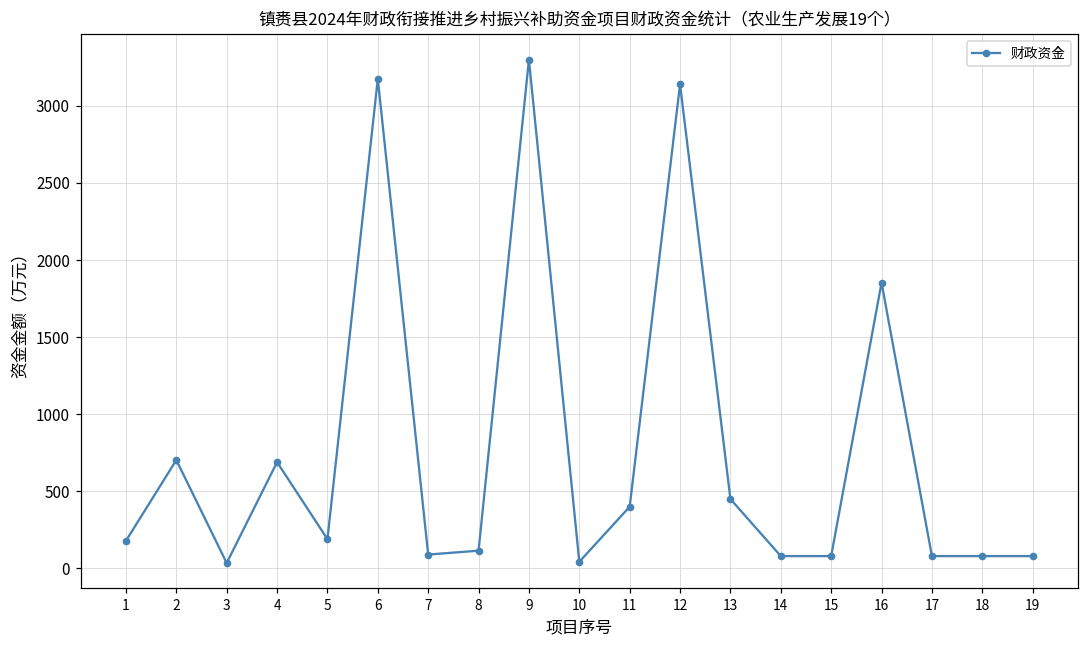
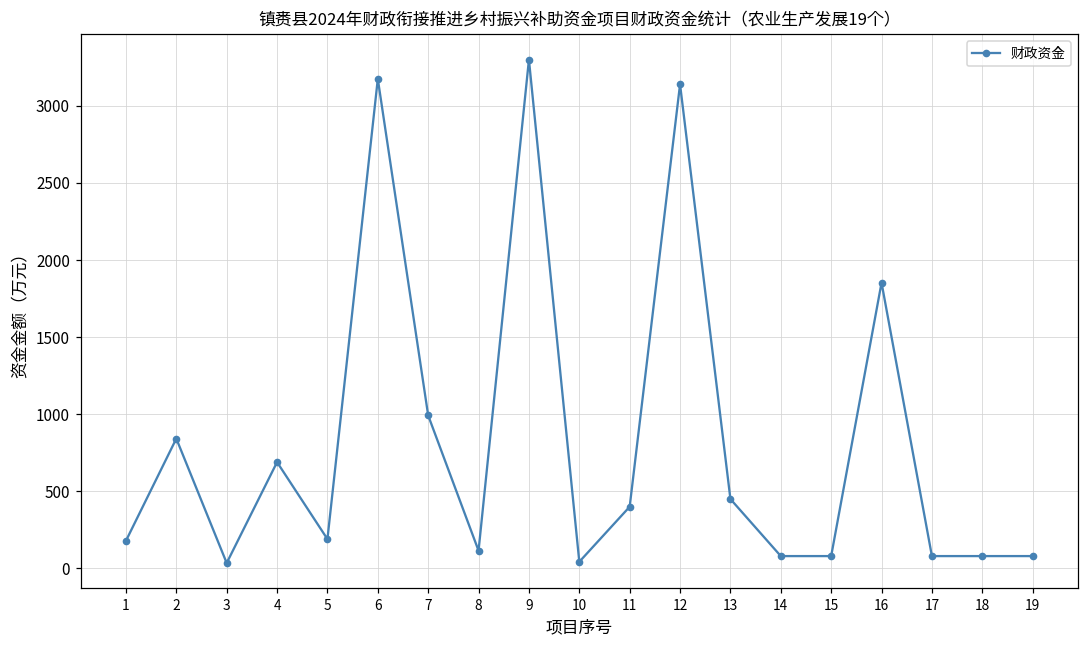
2: 700 -> 840
7: 90 -> 990
